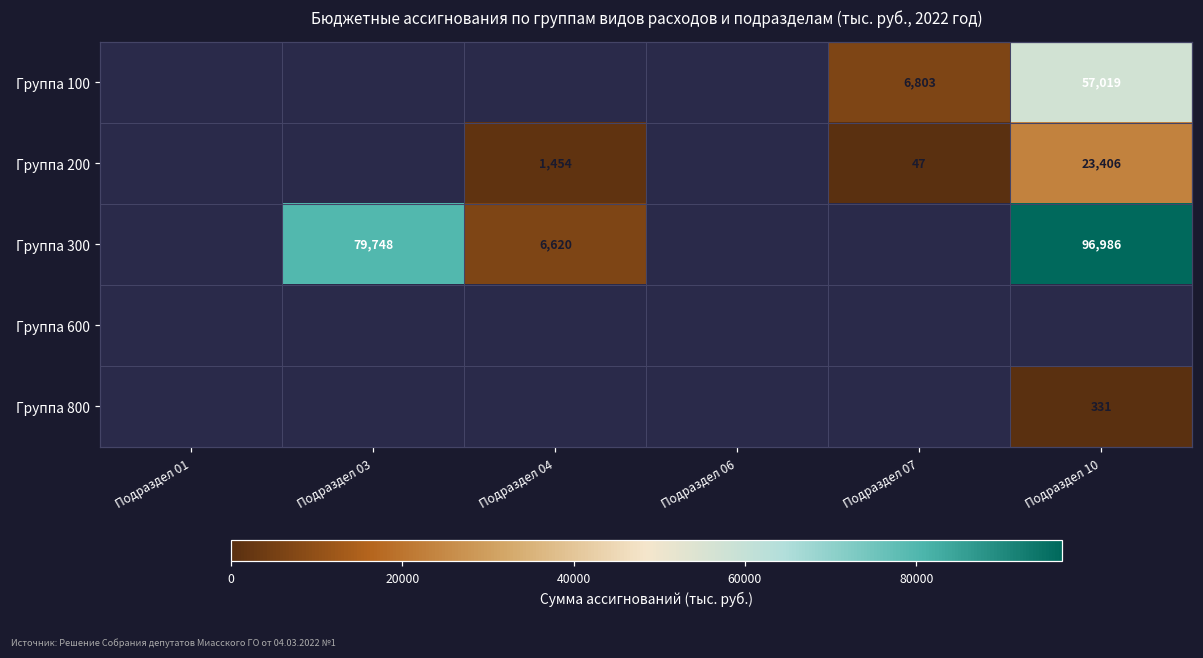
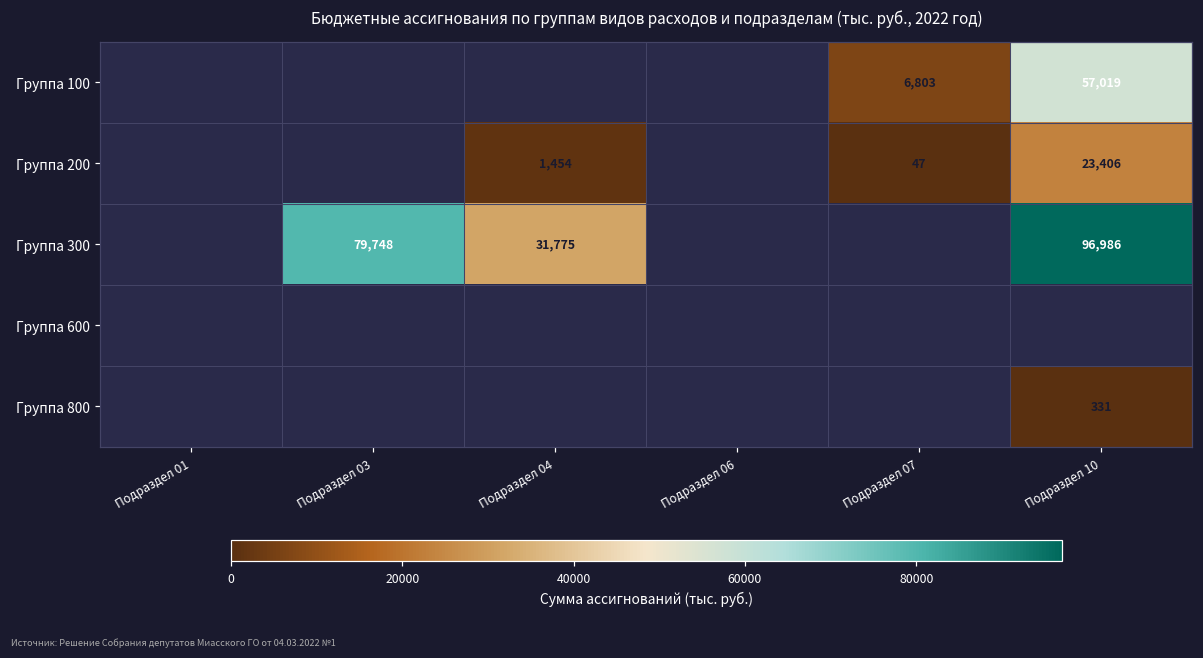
Группа 300, Подраздел 04: 6,620 -> 31,775
